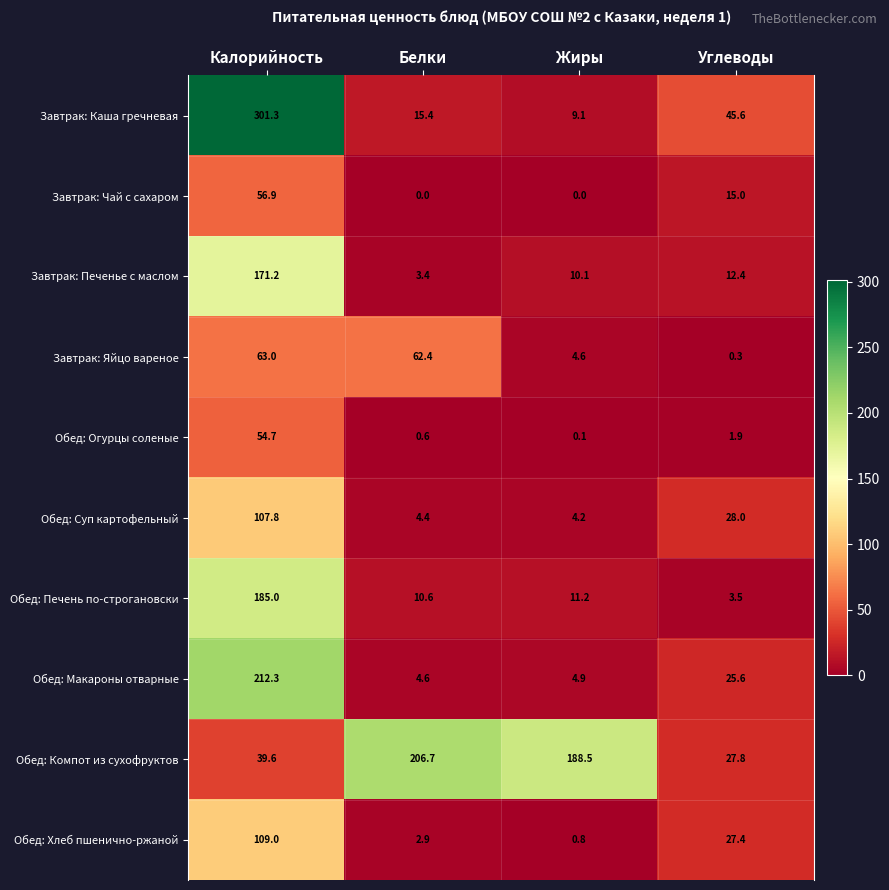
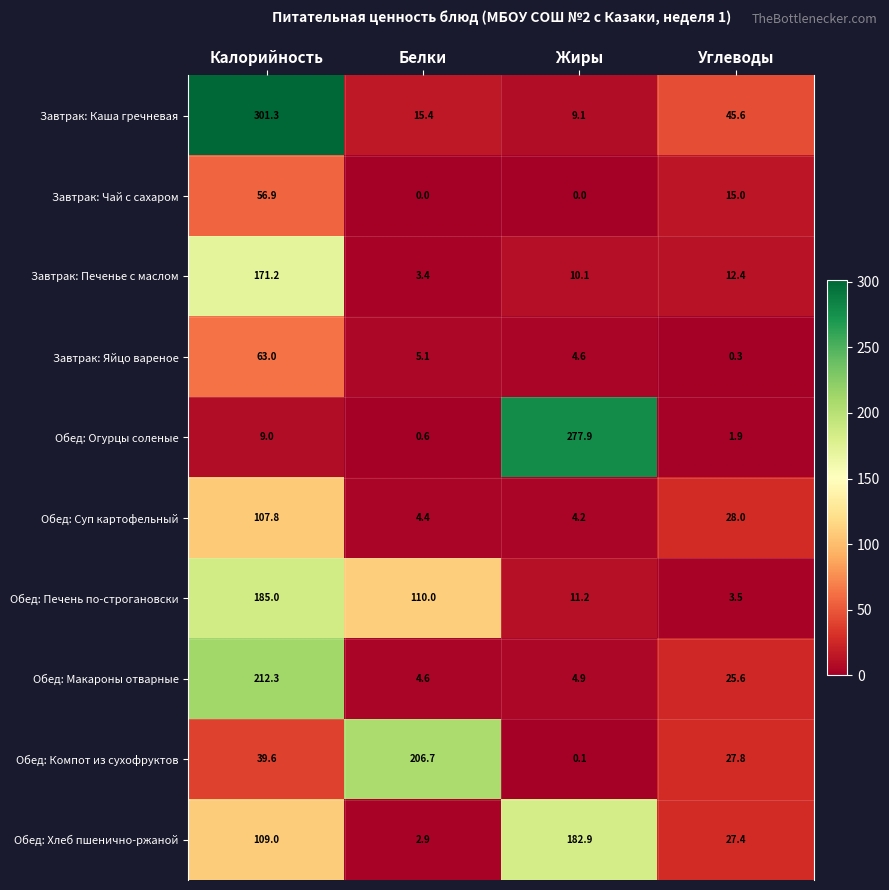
Завтрак: Яйцо вареное, Белки: 62.4 -> 5.1
Обед: Огурцы соленые, Калорийность: 54.7 -> 9.0
Обед: Огурцы соленые, Жиры: 0.1 -> 277.9
Обед: Печень по-строгановски, Белки: 10.6 -> 110.0
Обед: Компот из сухофруктов, Жиры: 188.5 -> 0.1
Обед: Хлеб пшенично-ржаной, Жиры: 0.8 -> 182.9
